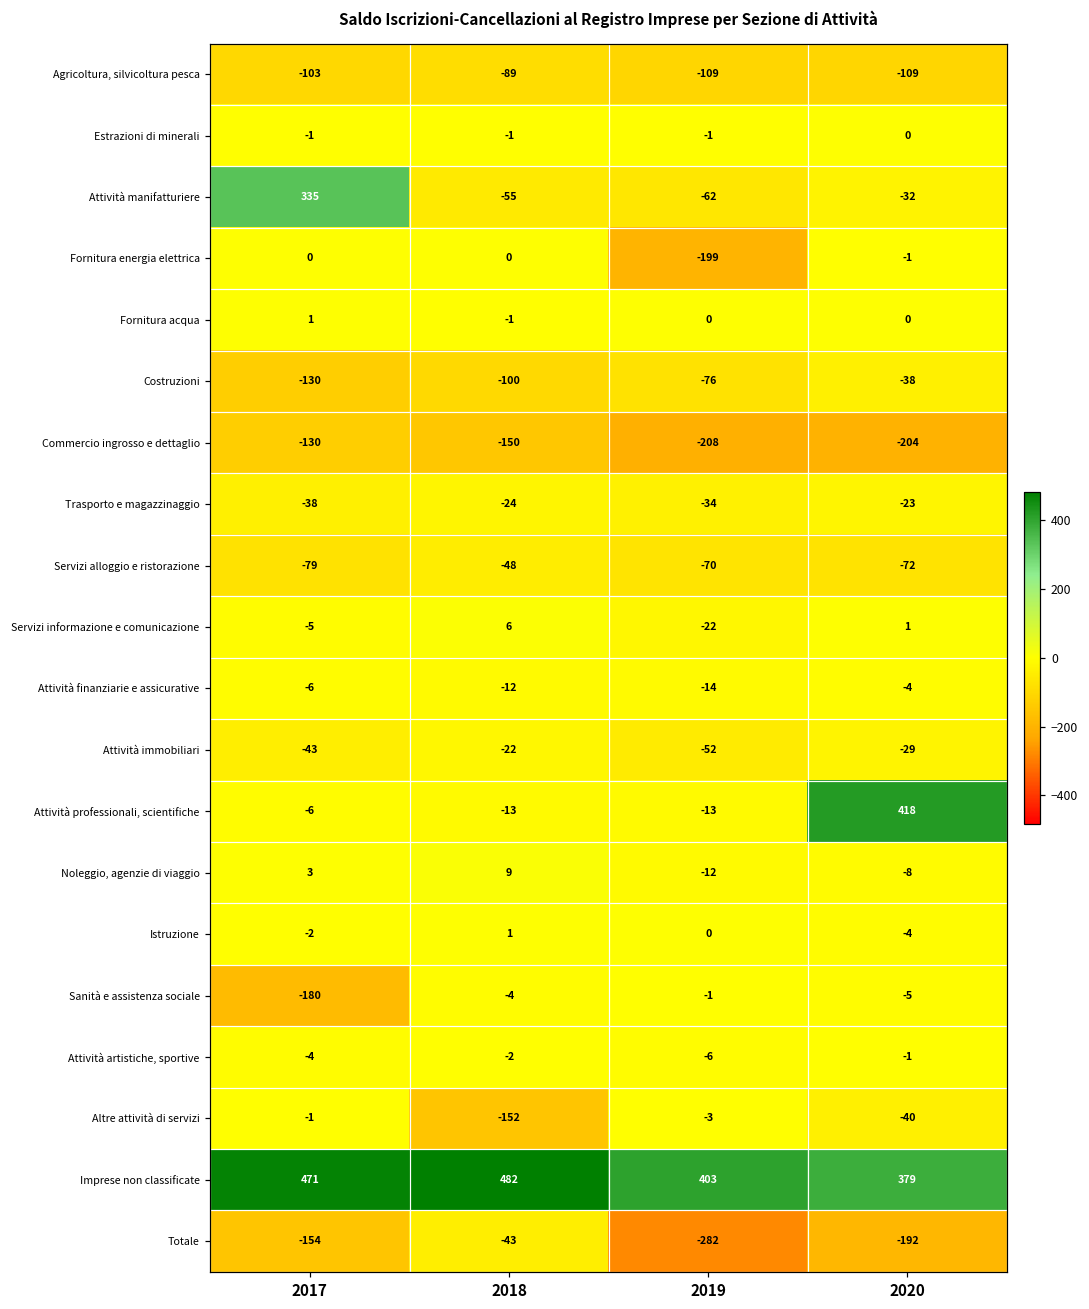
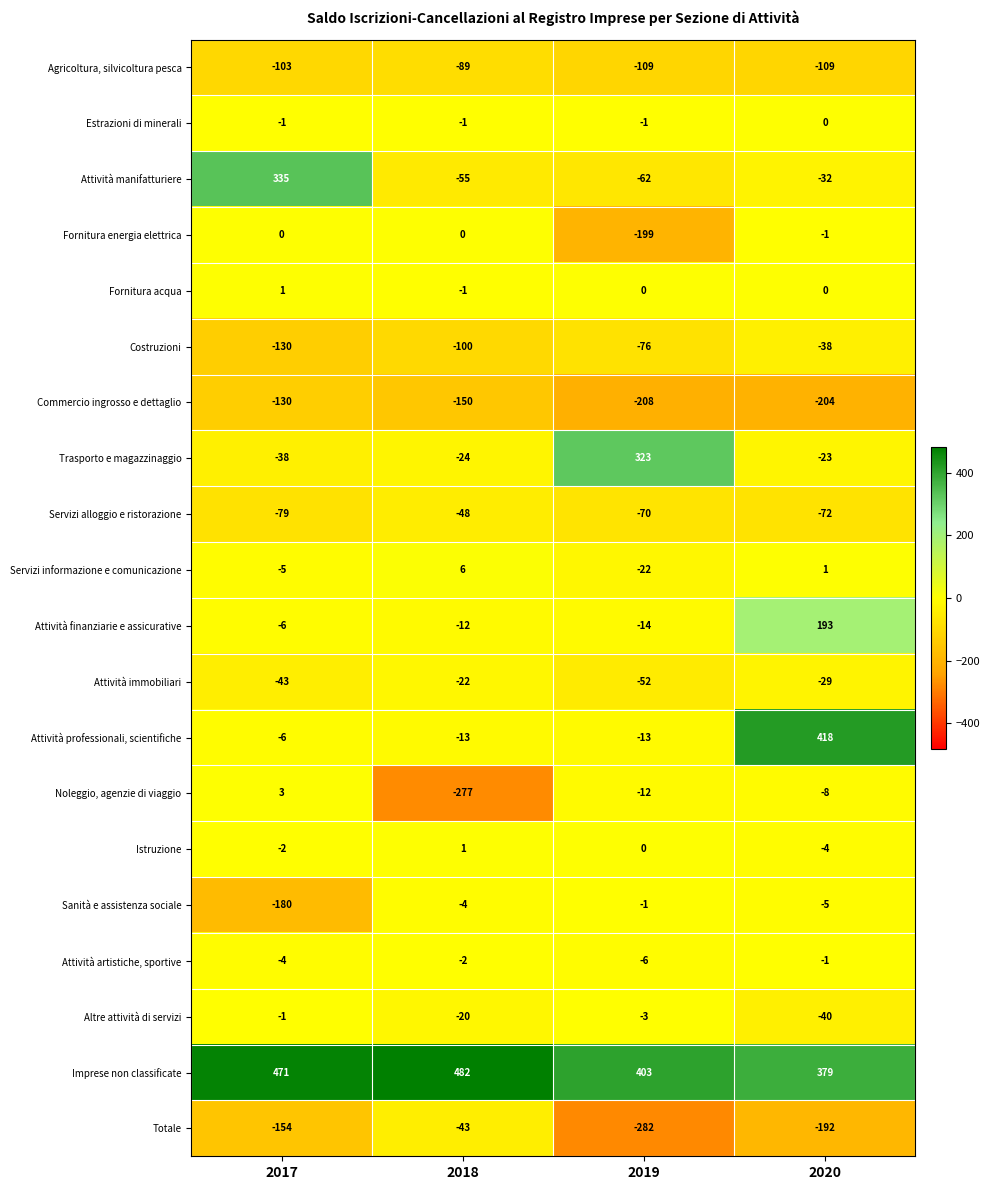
Trasporto e magazzinaggio, 2019: -34 -> 323
Attività finanziarie e assicurative, 2020: -4 -> 193
Noleggio, agenzie di viaggio, 2018: 9 -> -277
Altre attività di servizi, 2018: -152 -> -20
